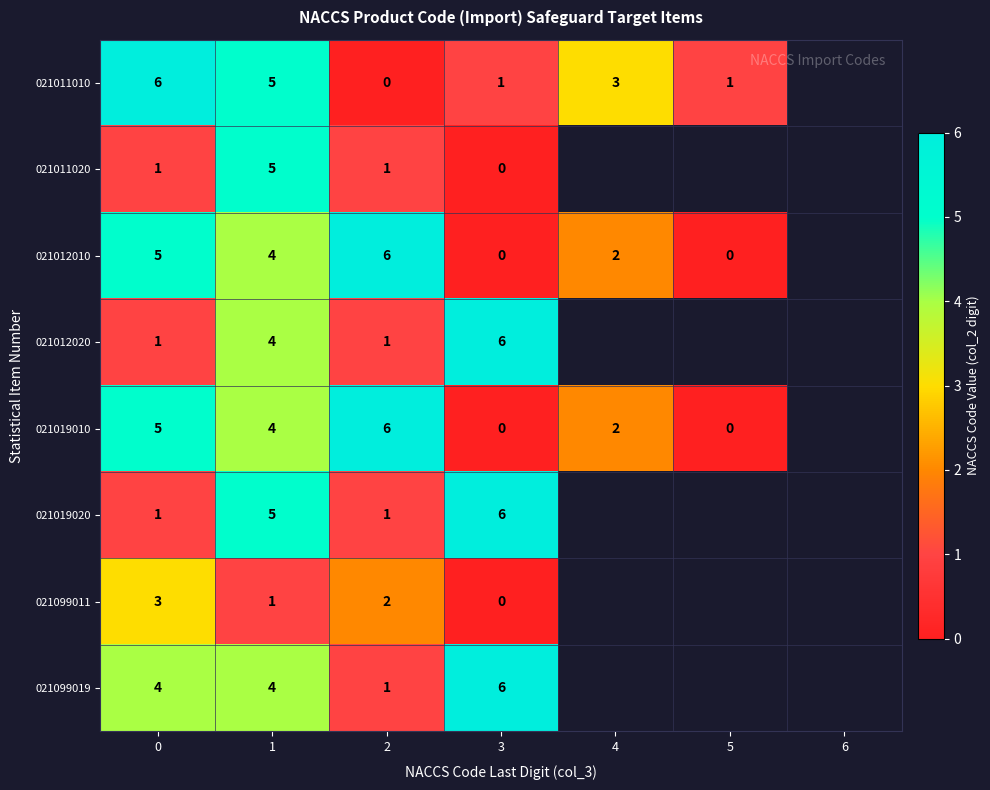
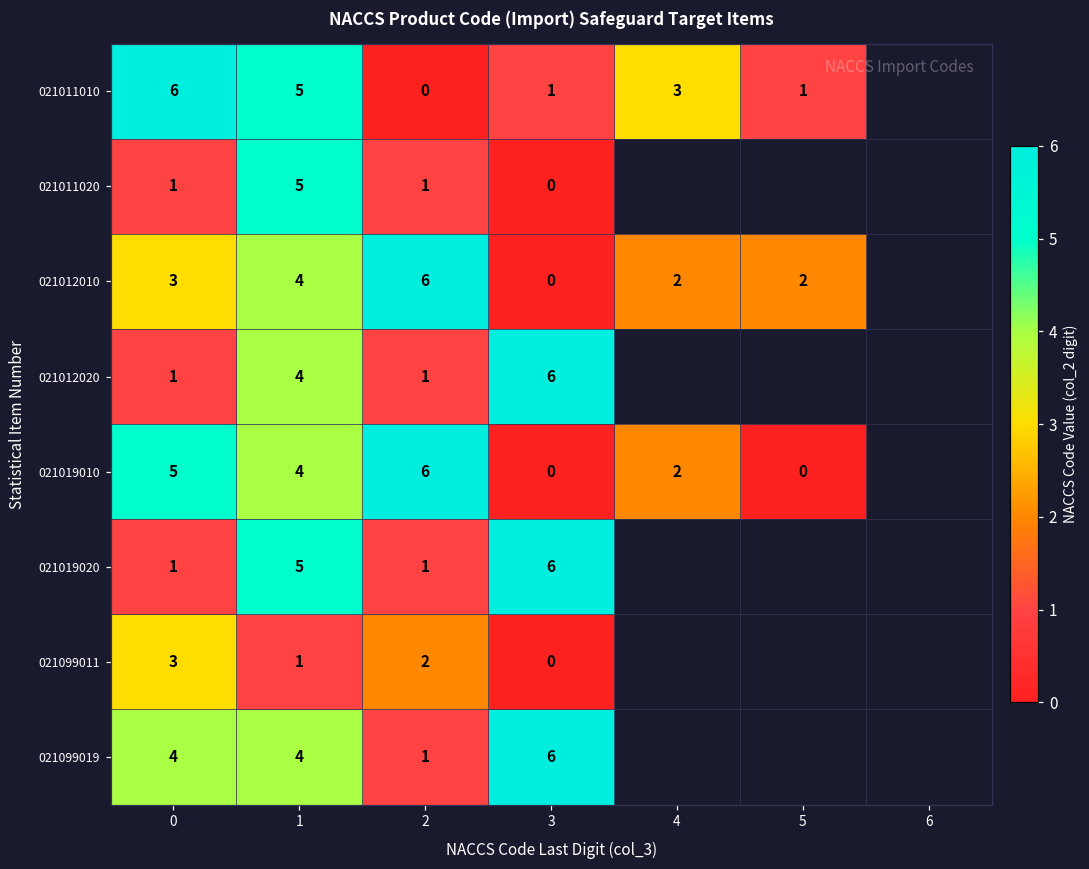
021012010, 0: 5 -> 3
021012010, 5: 0 -> 2
